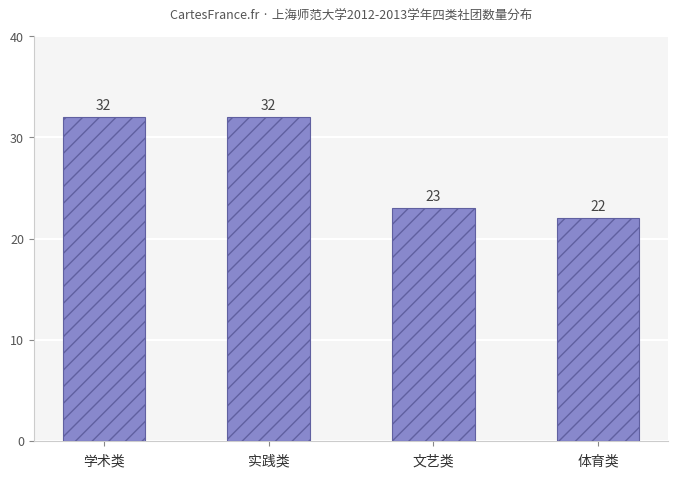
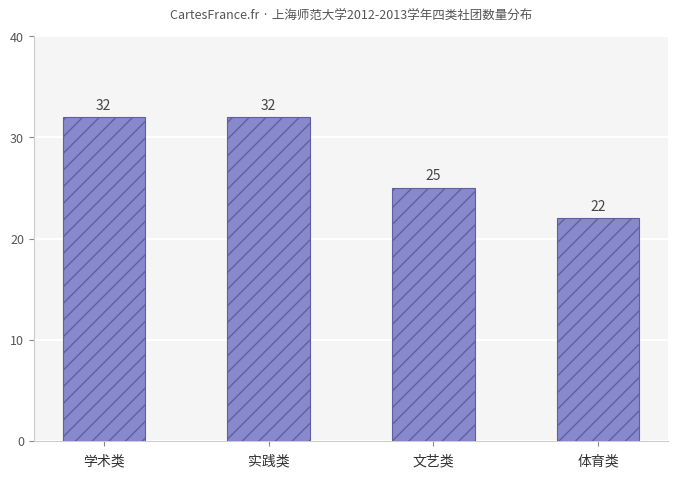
文艺类: 23 -> 25
